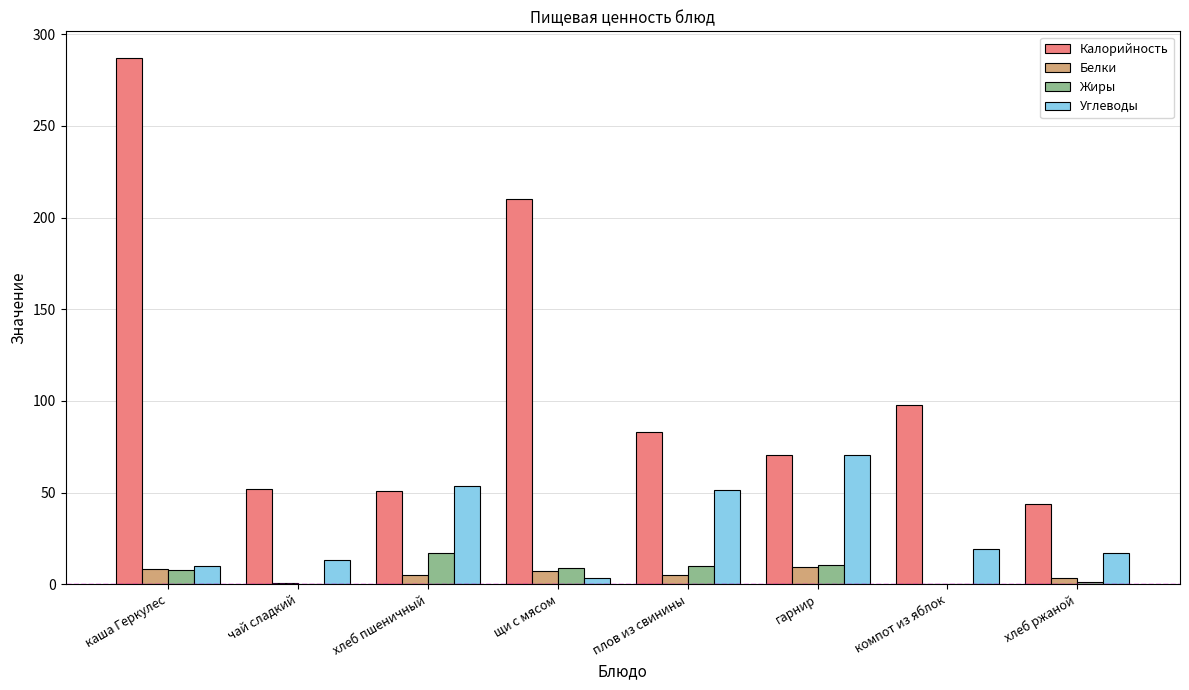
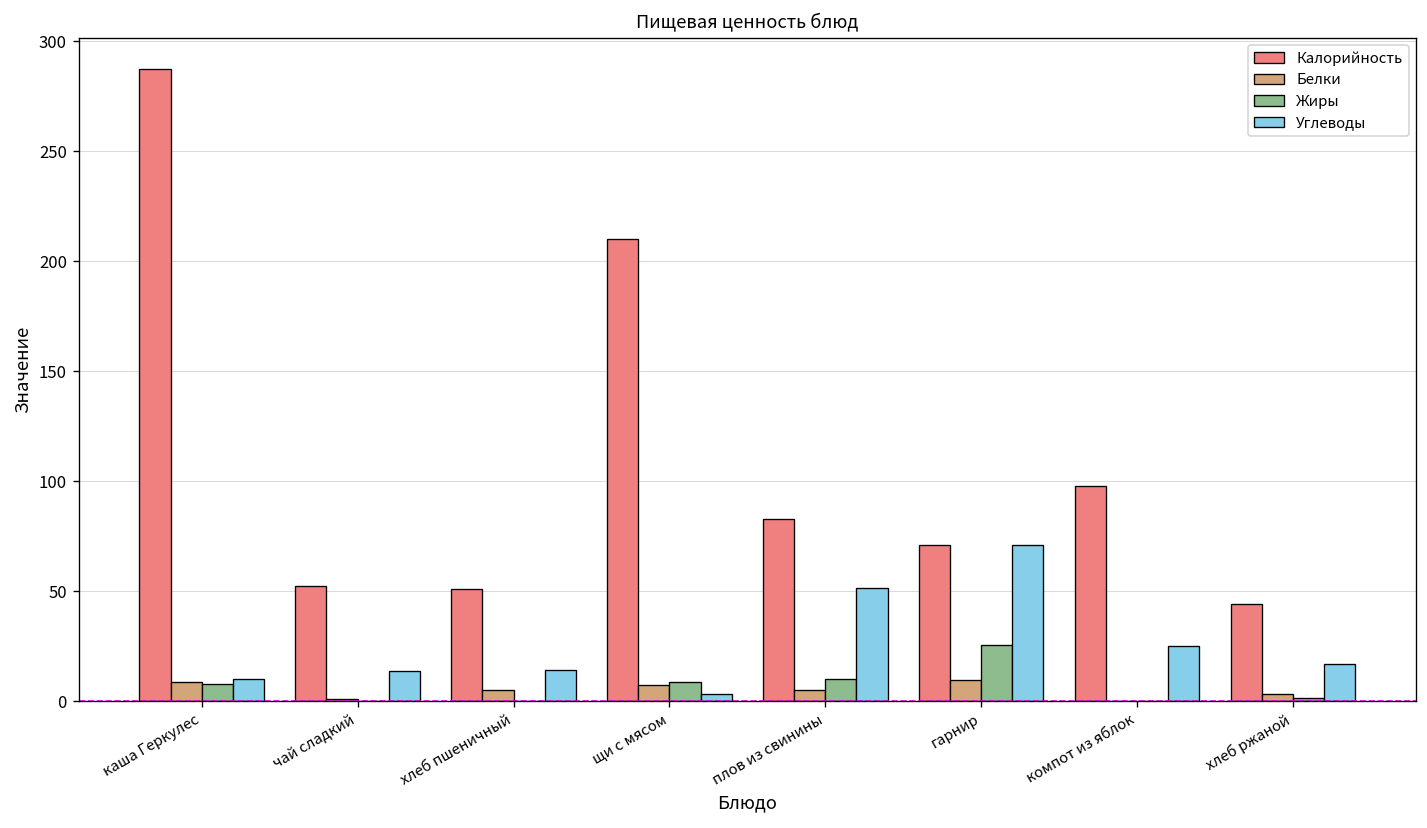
Жиры, хлеб пшеничный: 17 -> 0
Углеводы, хлеб пшеничный: 54 -> 14
Жиры, гарнир: 11 -> 26
Углеводы, компот из яблок: 19 -> 25
